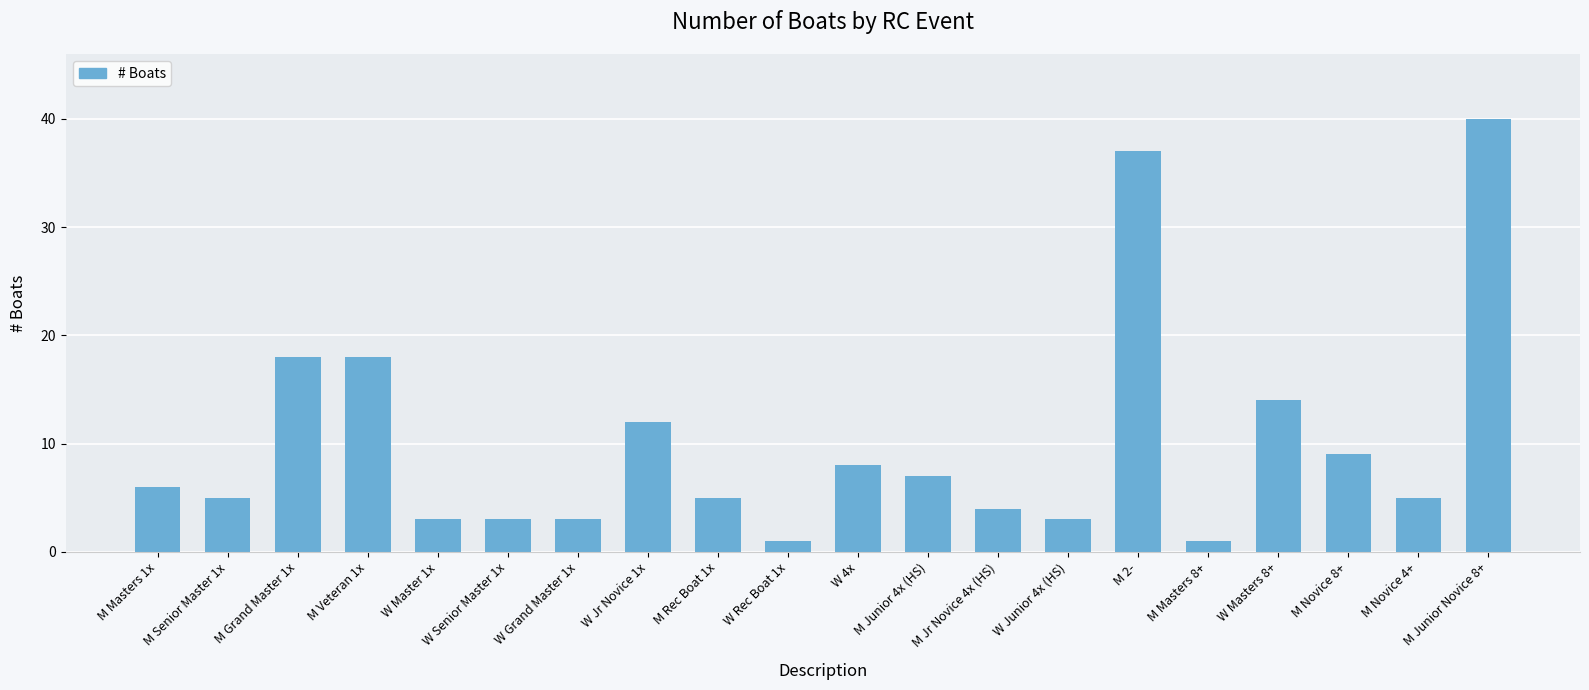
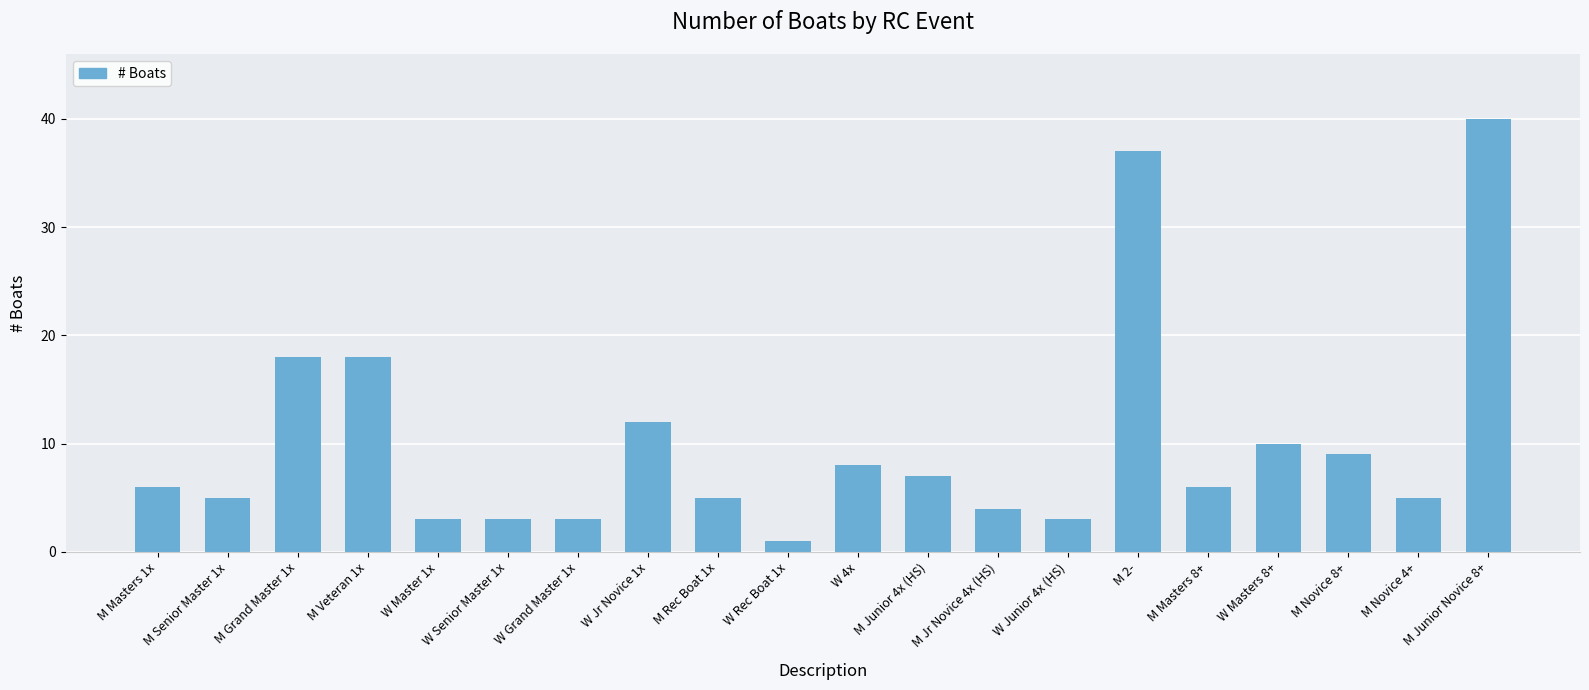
M Masters 8+: 1 -> 6
W Masters 8+: 14 -> 10
